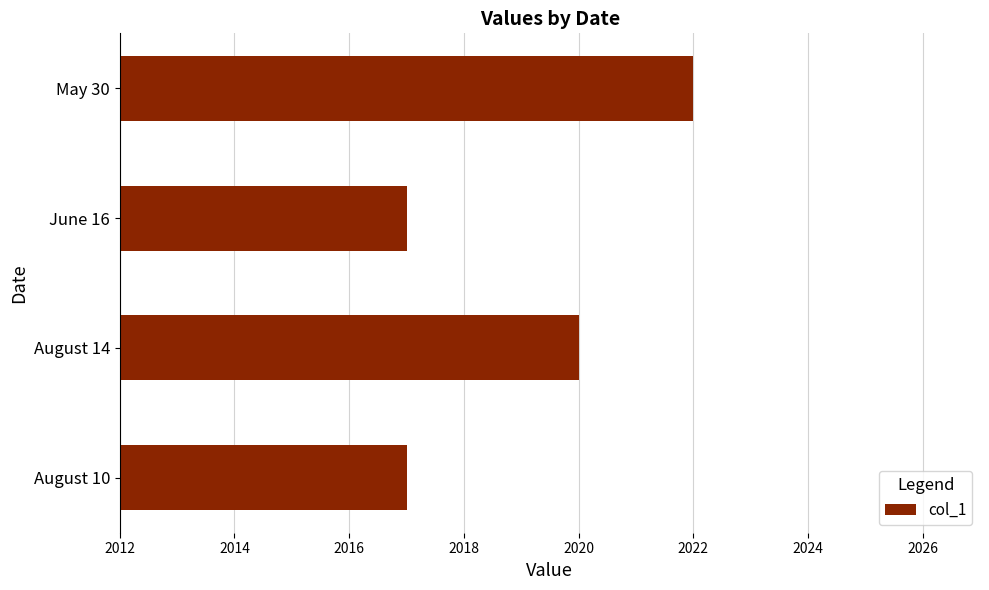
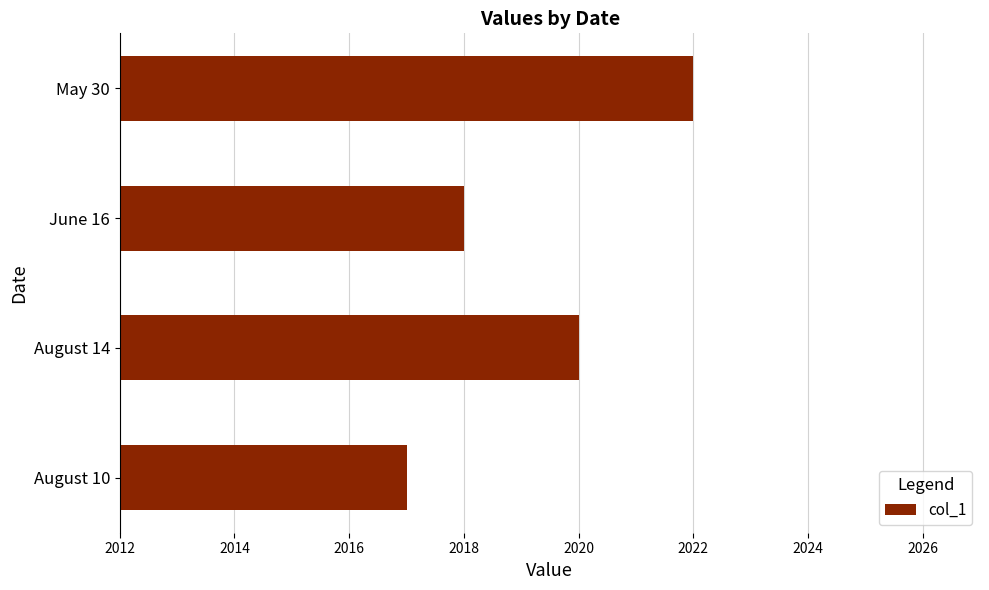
June 16: 2017 -> 2018
